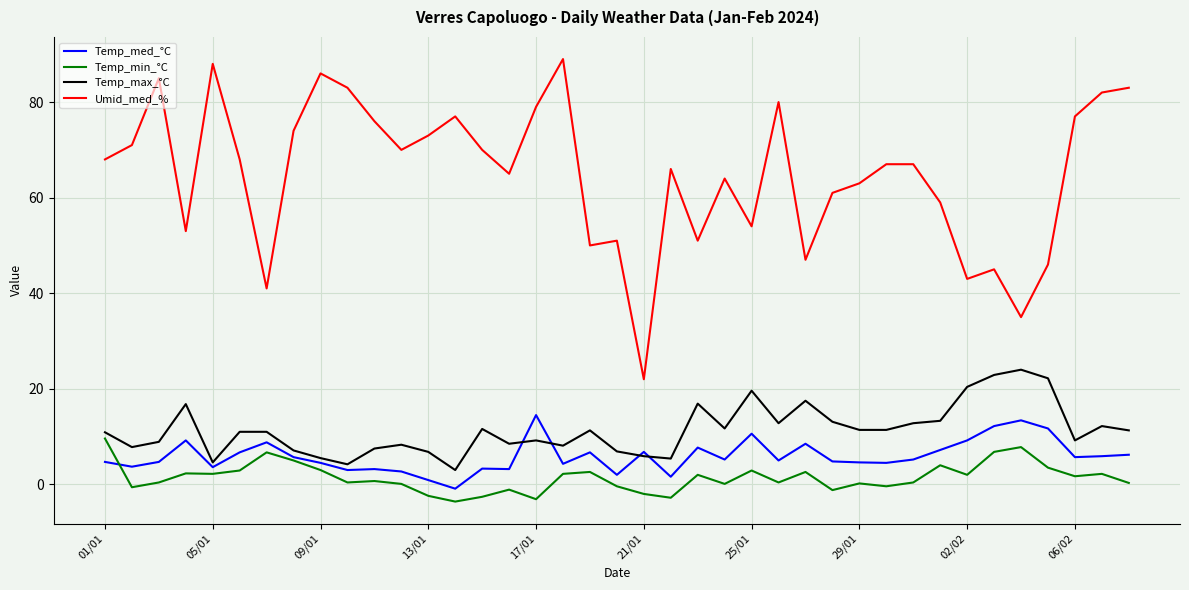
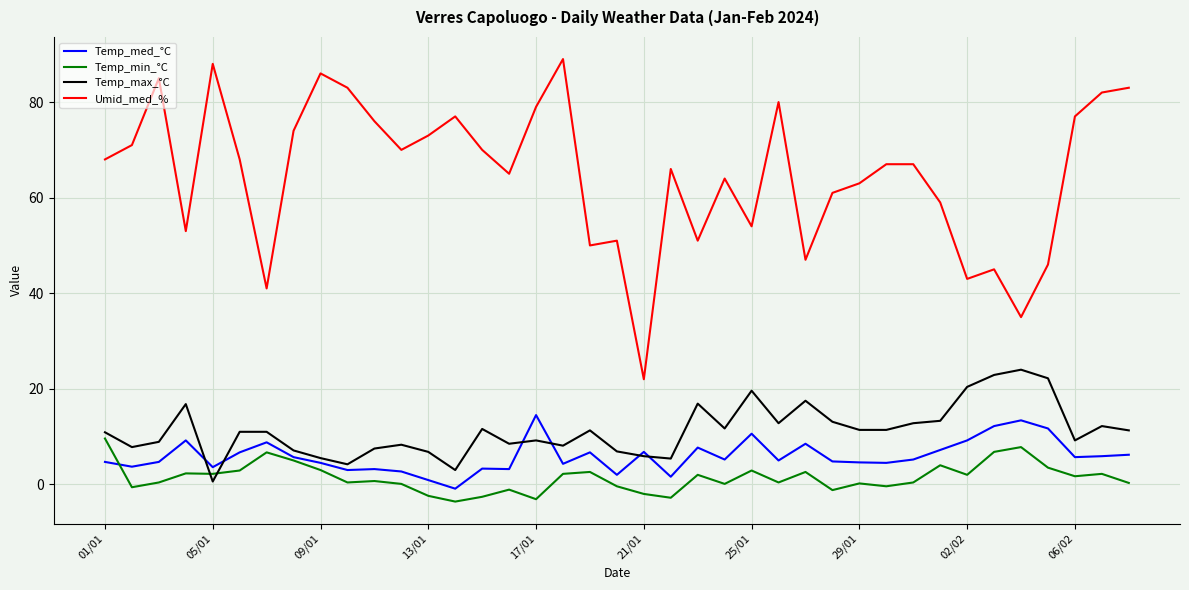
Temp_max_°C, 05/01: 5 -> 1
